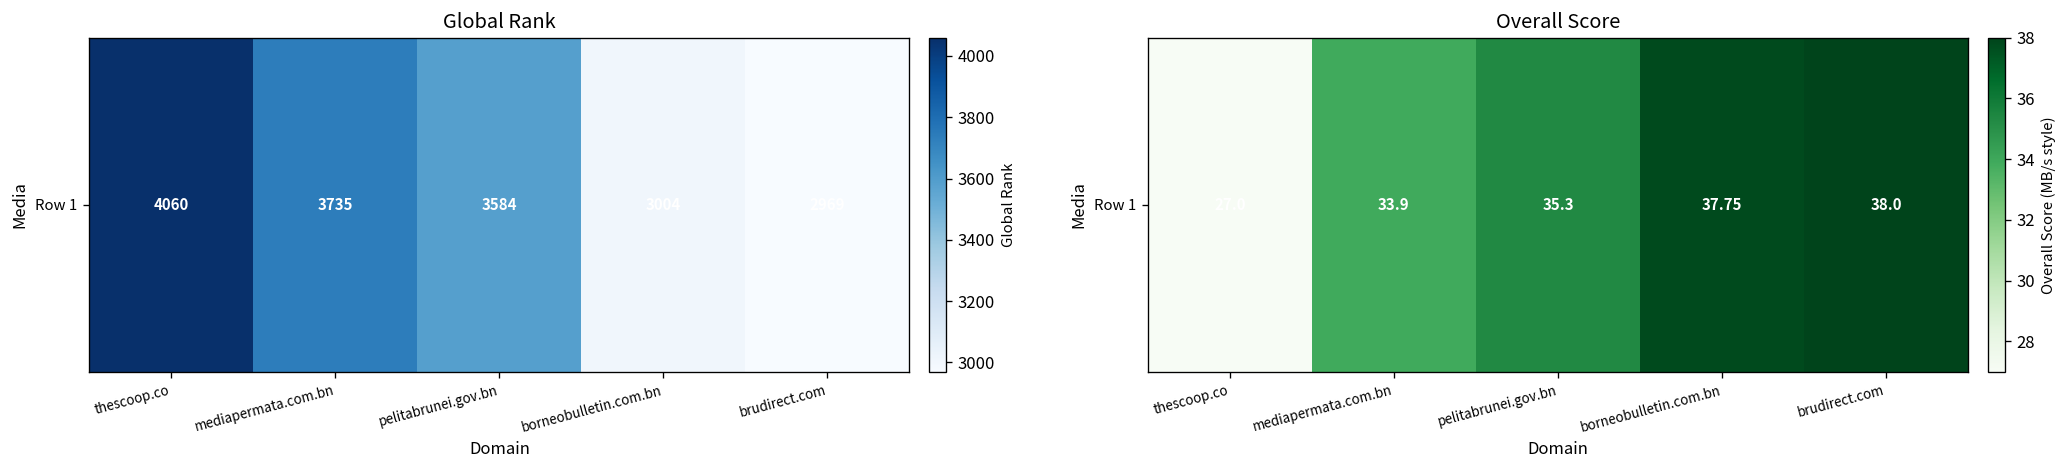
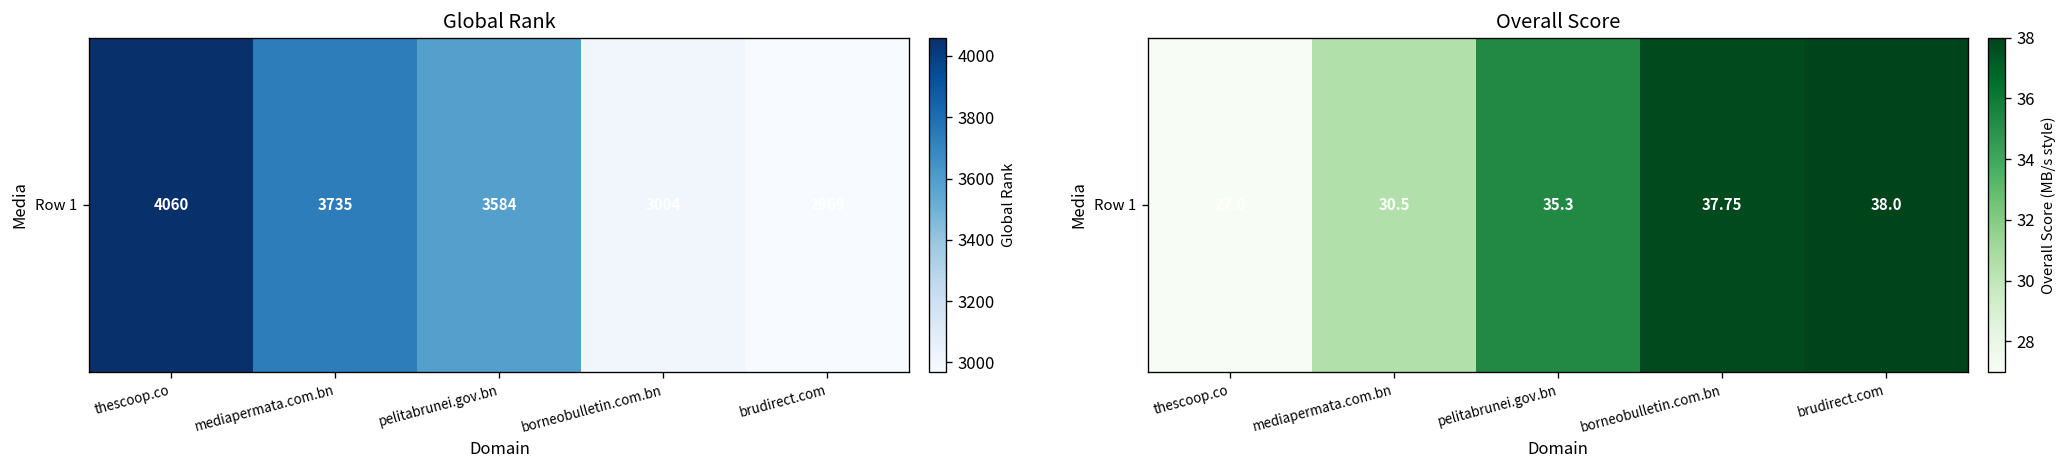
Overall Score, Row 1, mediapermata.com.bn: 33.9 -> 30.5
